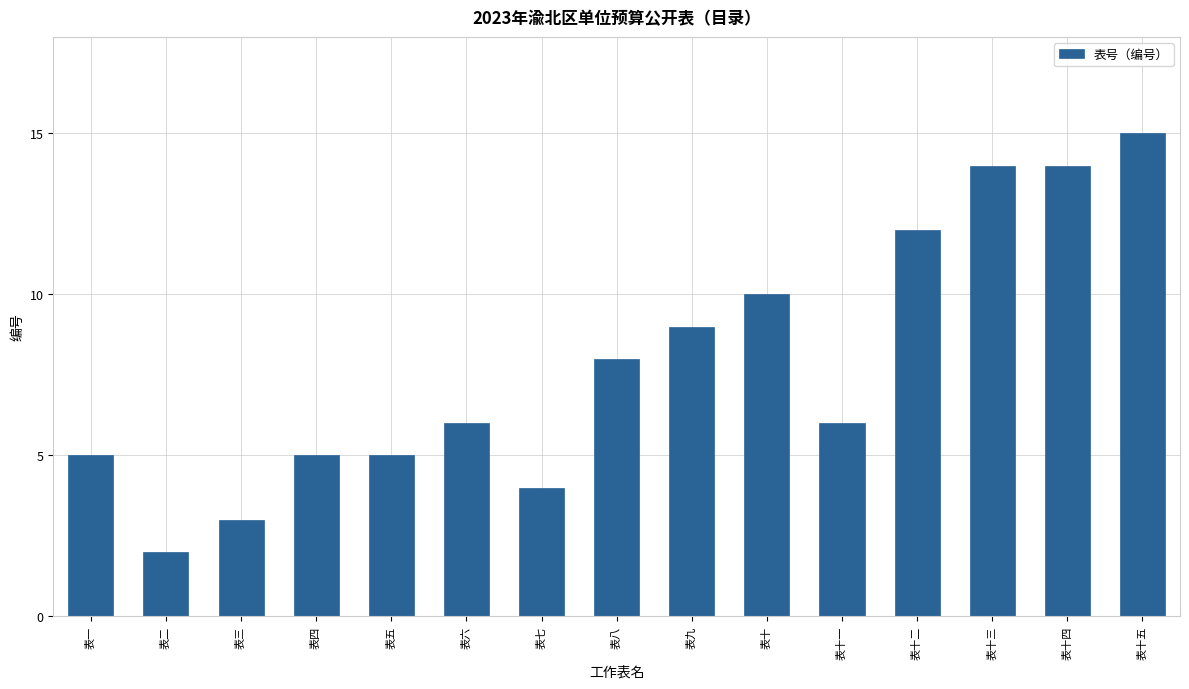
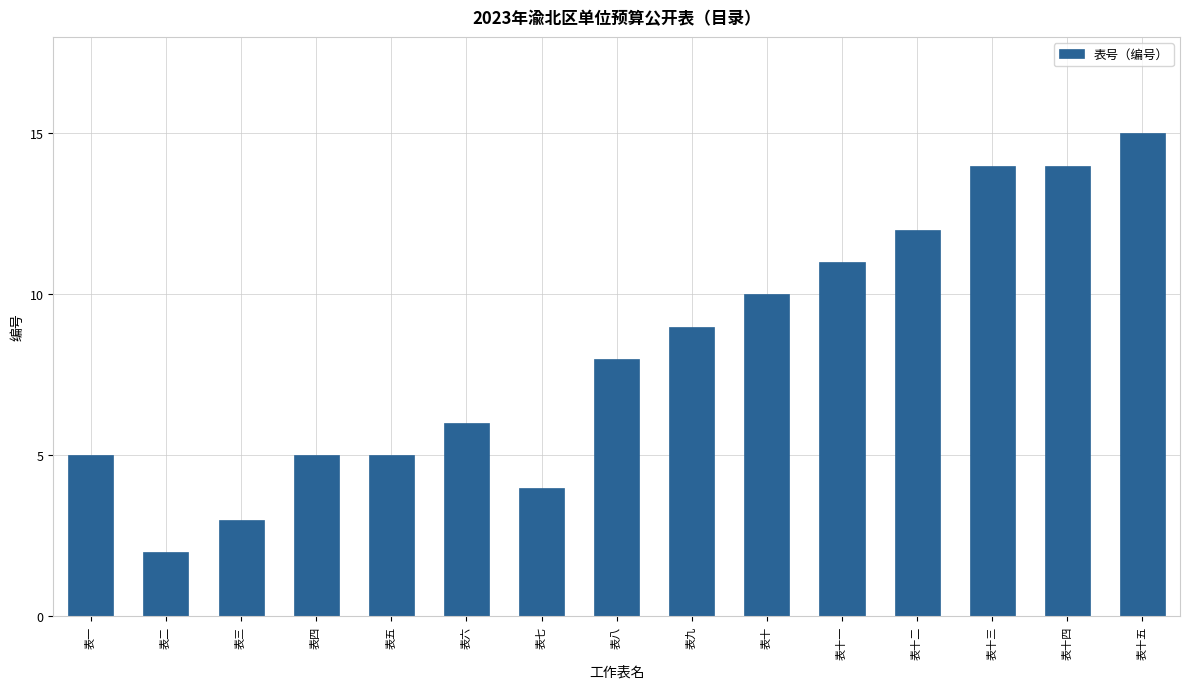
表十一: 6 -> 11
